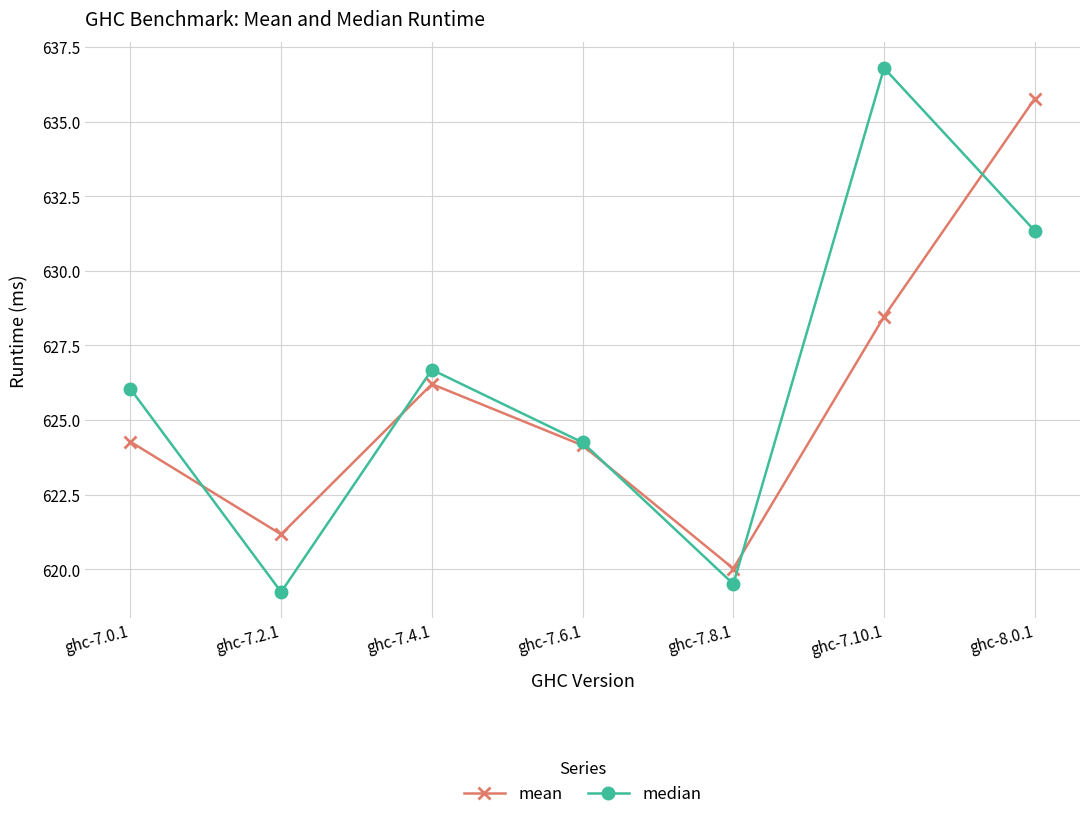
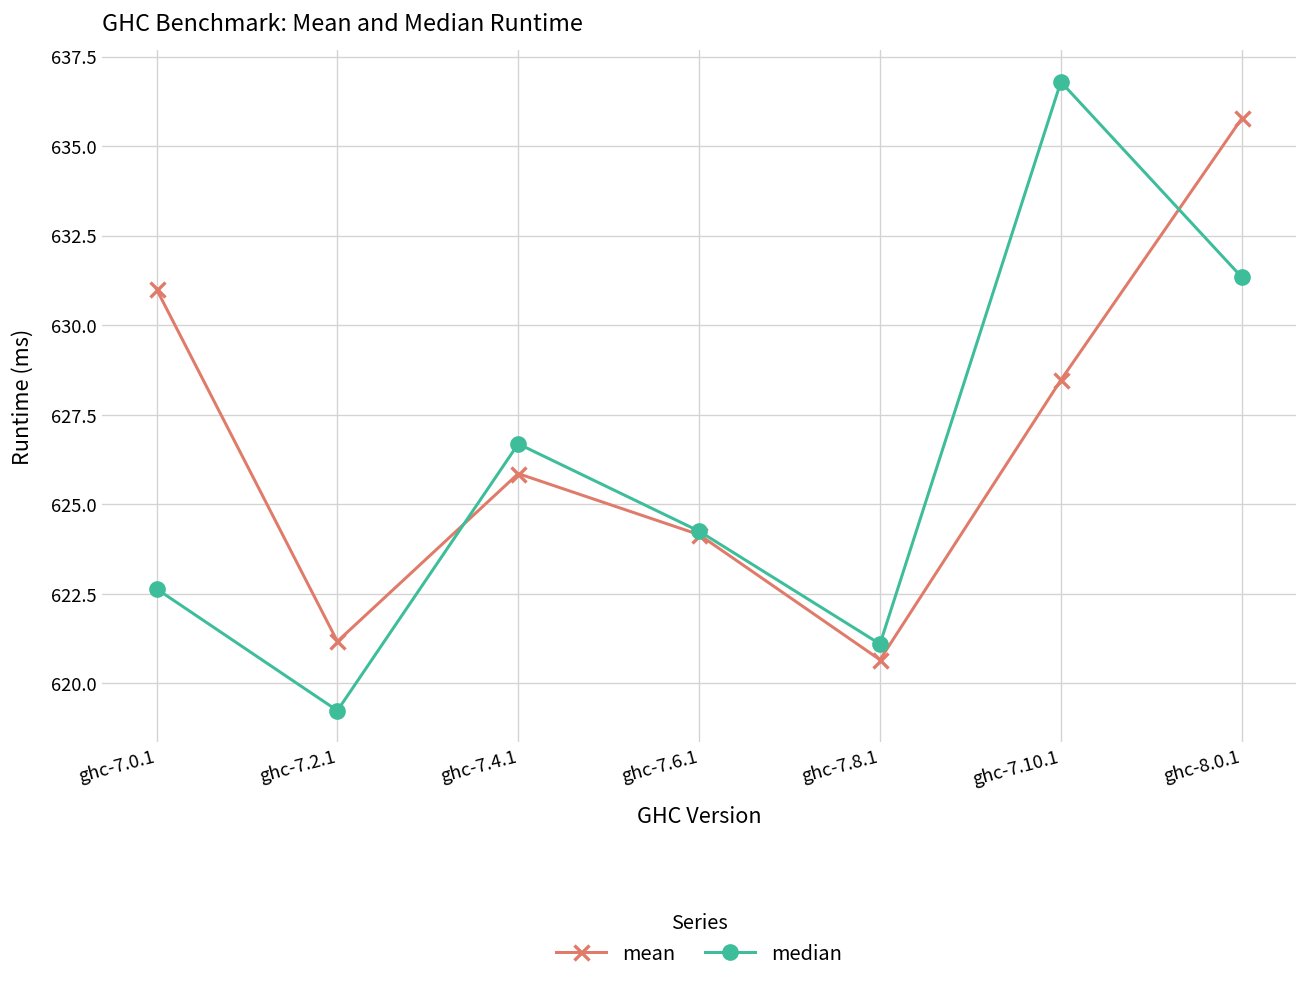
mean, ghc-7.0.1: 624.3 -> 631.0
median, ghc-7.0.1: 626.0 -> 622.6
mean, ghc-7.4.1: 626.2 -> 625.9
mean, ghc-7.8.1: 620.0 -> 620.7
median, ghc-7.8.1: 619.5 -> 621.1
